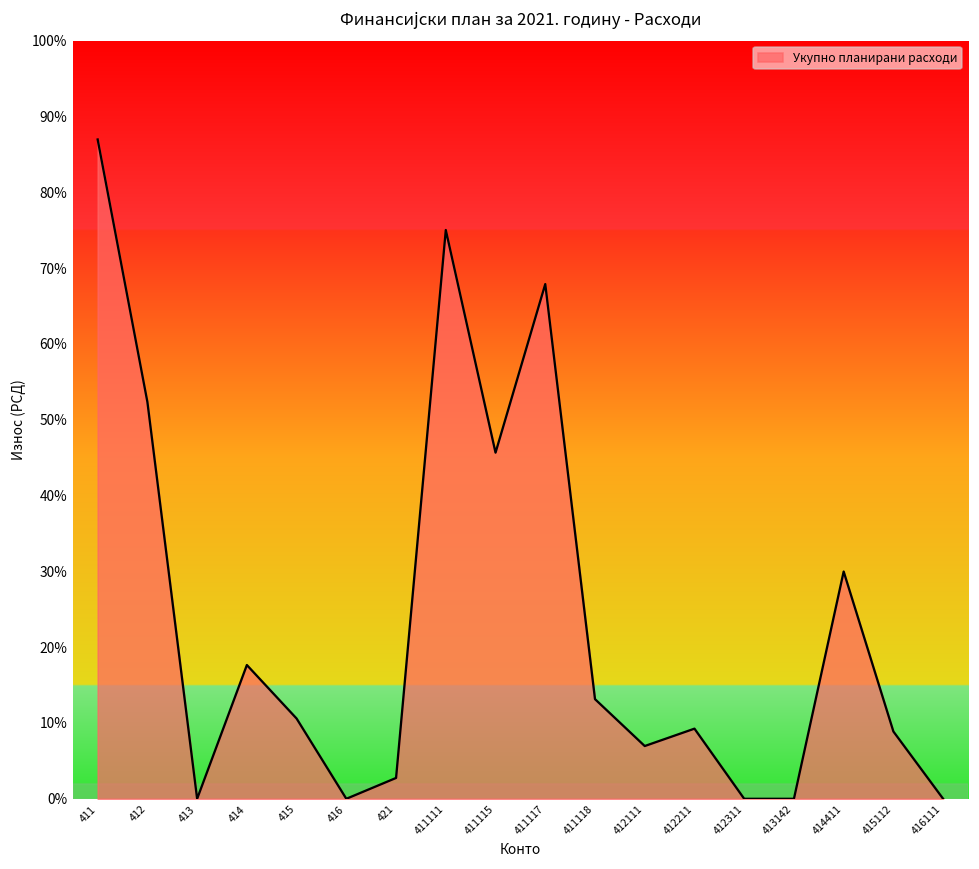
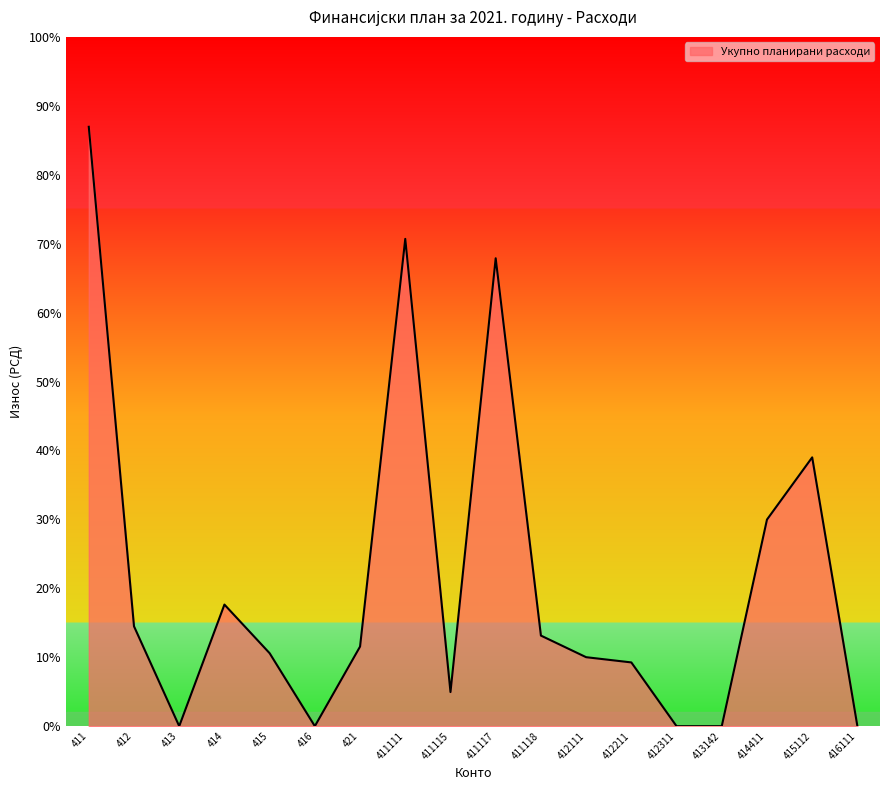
412: 52% -> 14%
421: 3% -> 12%
411111: 75% -> 71%
411115: 46% -> 5%
412111: 7% -> 10%
415112: 9% -> 39%
